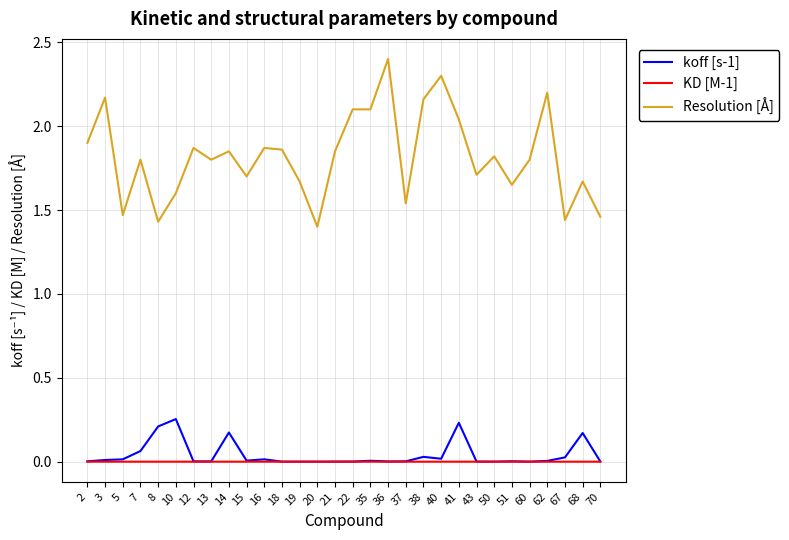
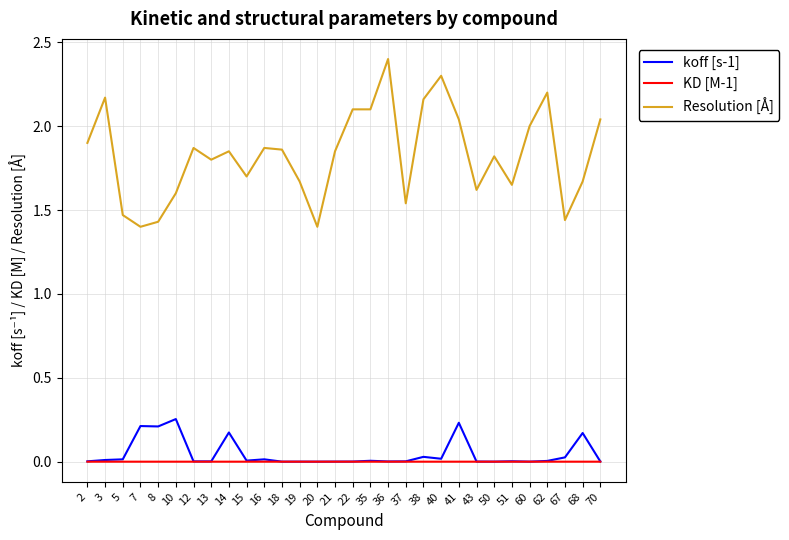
koff [s-1], 7: 0.06 -> 0.21
Resolution [Å], 7: 1.8 -> 1.4
Resolution [Å], 43: 1.71 -> 1.62
Resolution [Å], 60: 1.8 -> 2.0
Resolution [Å], 70: 1.46 -> 2.04
